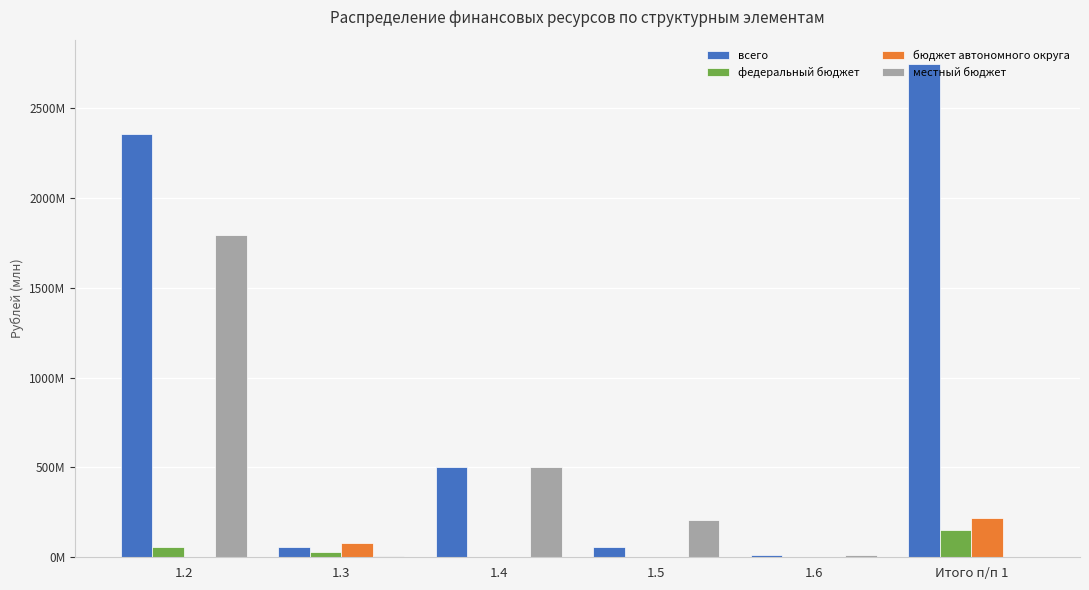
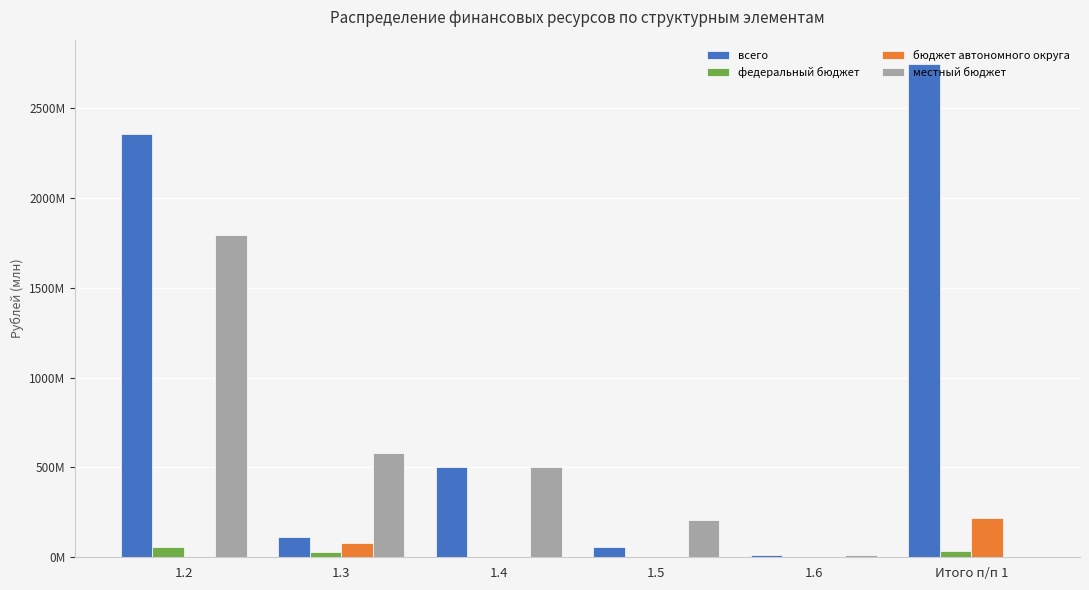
всего, 1.3: 60000000 -> 110000000
местный бюджет, 1.3: 10000000 -> 580000000
федеральный бюджет, Итого п/п 1: 150000000 -> 30000000
